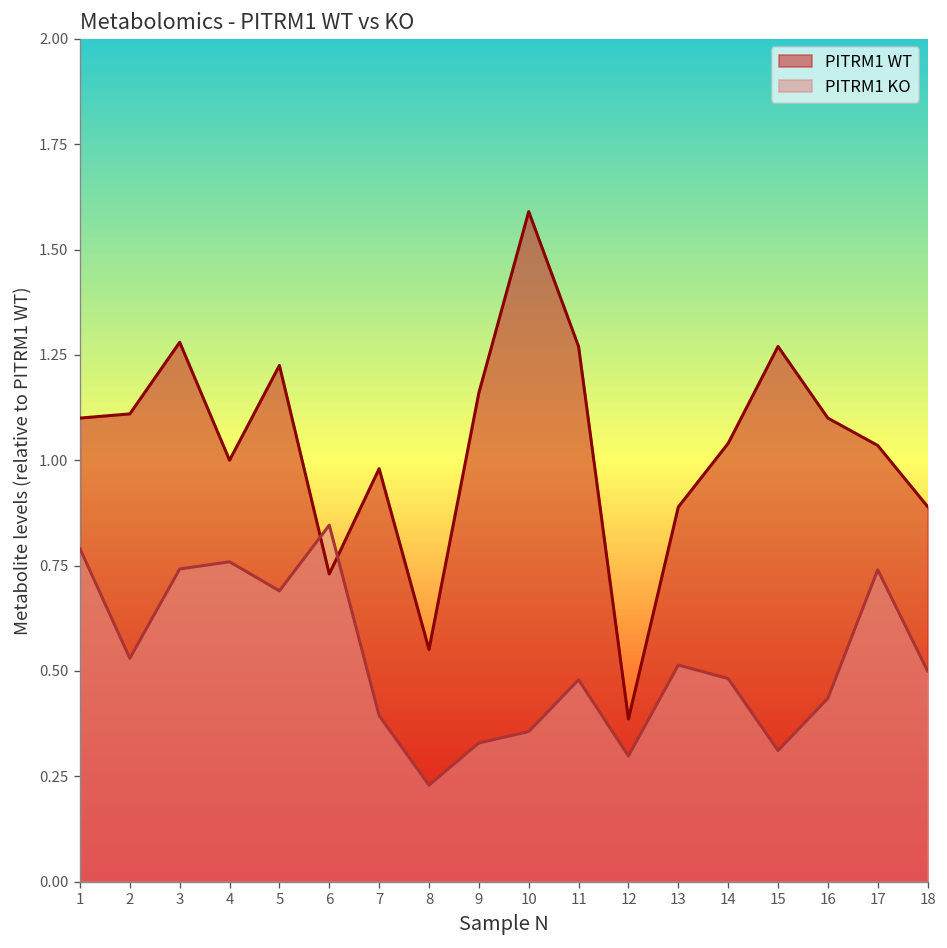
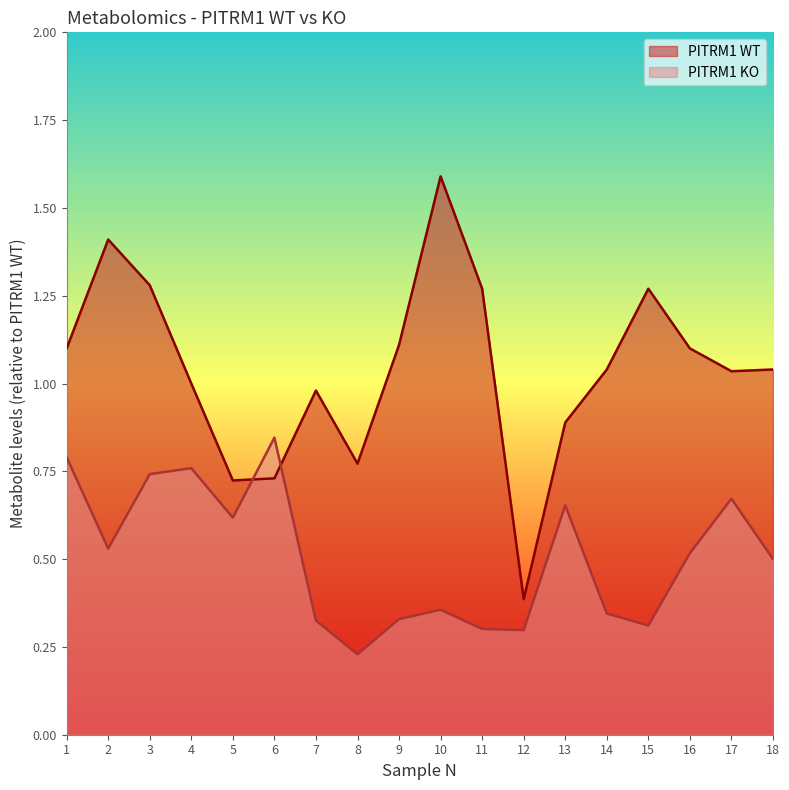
PITRM1 WT, 2: 1.11 -> 1.41
PITRM1 WT, 5: 1.23 -> 0.72
PITRM1 KO, 5: 0.69 -> 0.62
PITRM1 KO, 7: 0.39 -> 0.33
PITRM1 WT, 8: 0.55 -> 0.77
PITRM1 WT, 9: 1.16 -> 1.11
PITRM1 KO, 11: 0.48 -> 0.30
PITRM1 KO, 13: 0.51 -> 0.65
PITRM1 KO, 14: 0.48 -> 0.35
PITRM1 KO, 16: 0.44 -> 0.52
PITRM1 KO, 17: 0.74 -> 0.67
PITRM1 WT, 18: 0.89 -> 1.04
